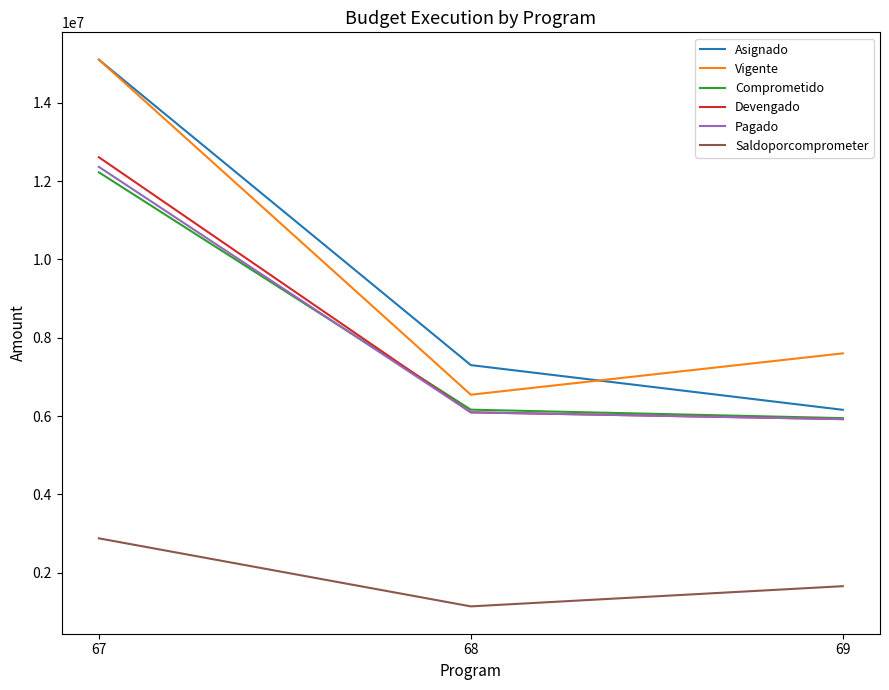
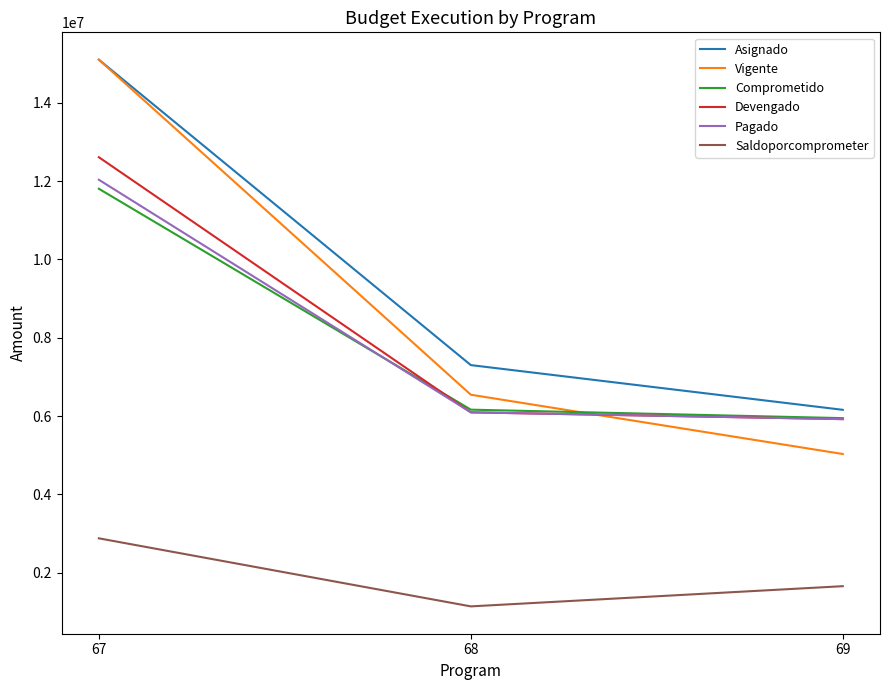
Comprometido, 67: 12200000 -> 11800000
Pagado, 67: 12400000 -> 12000000
Vigente, 69: 7600000 -> 5000000
